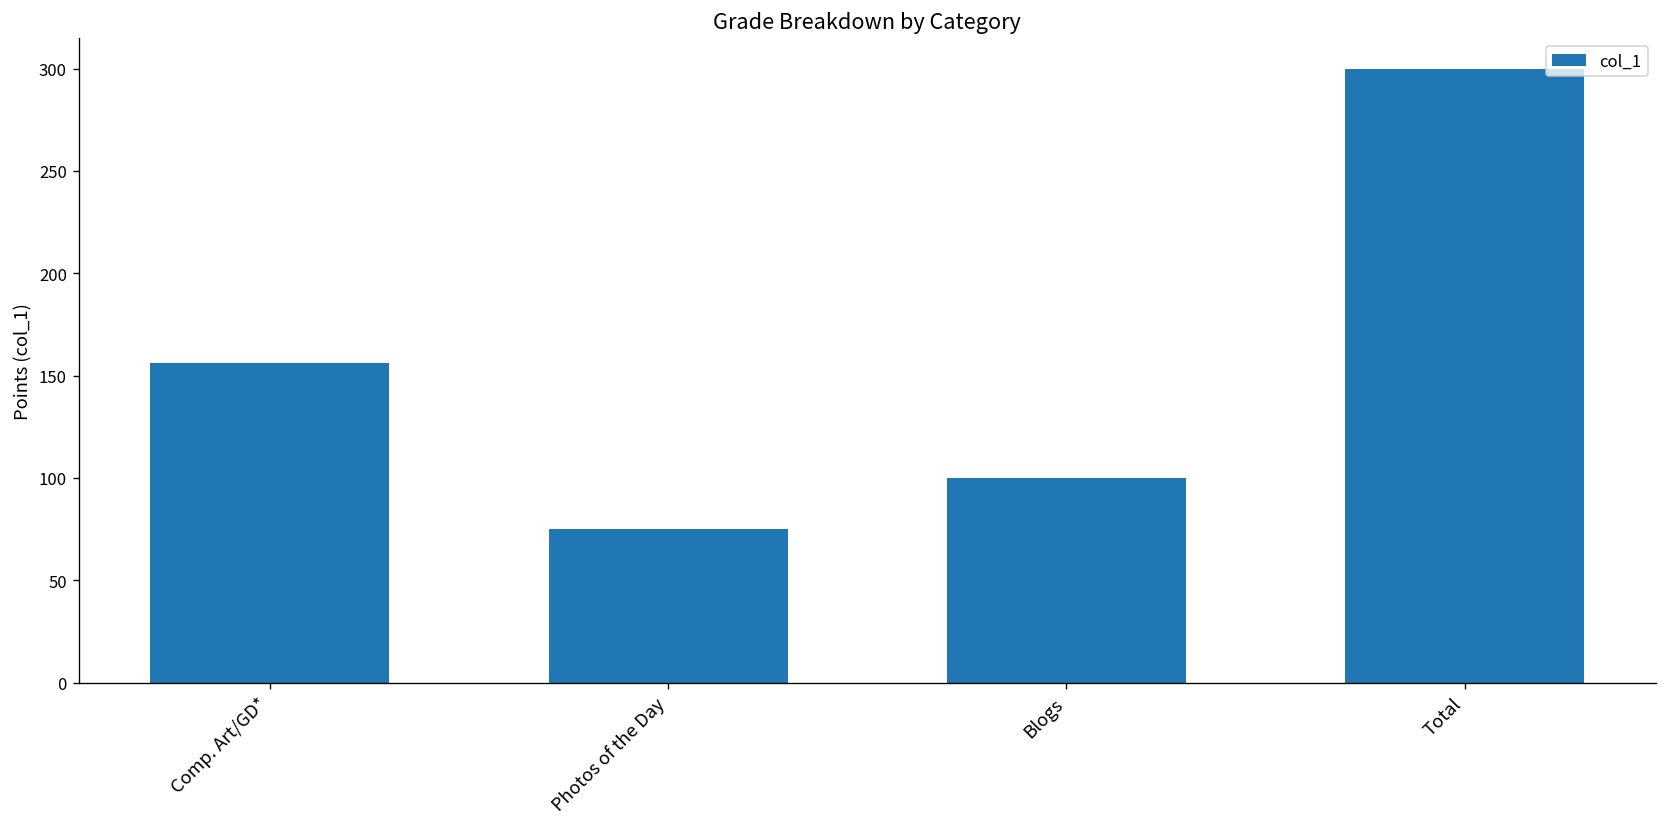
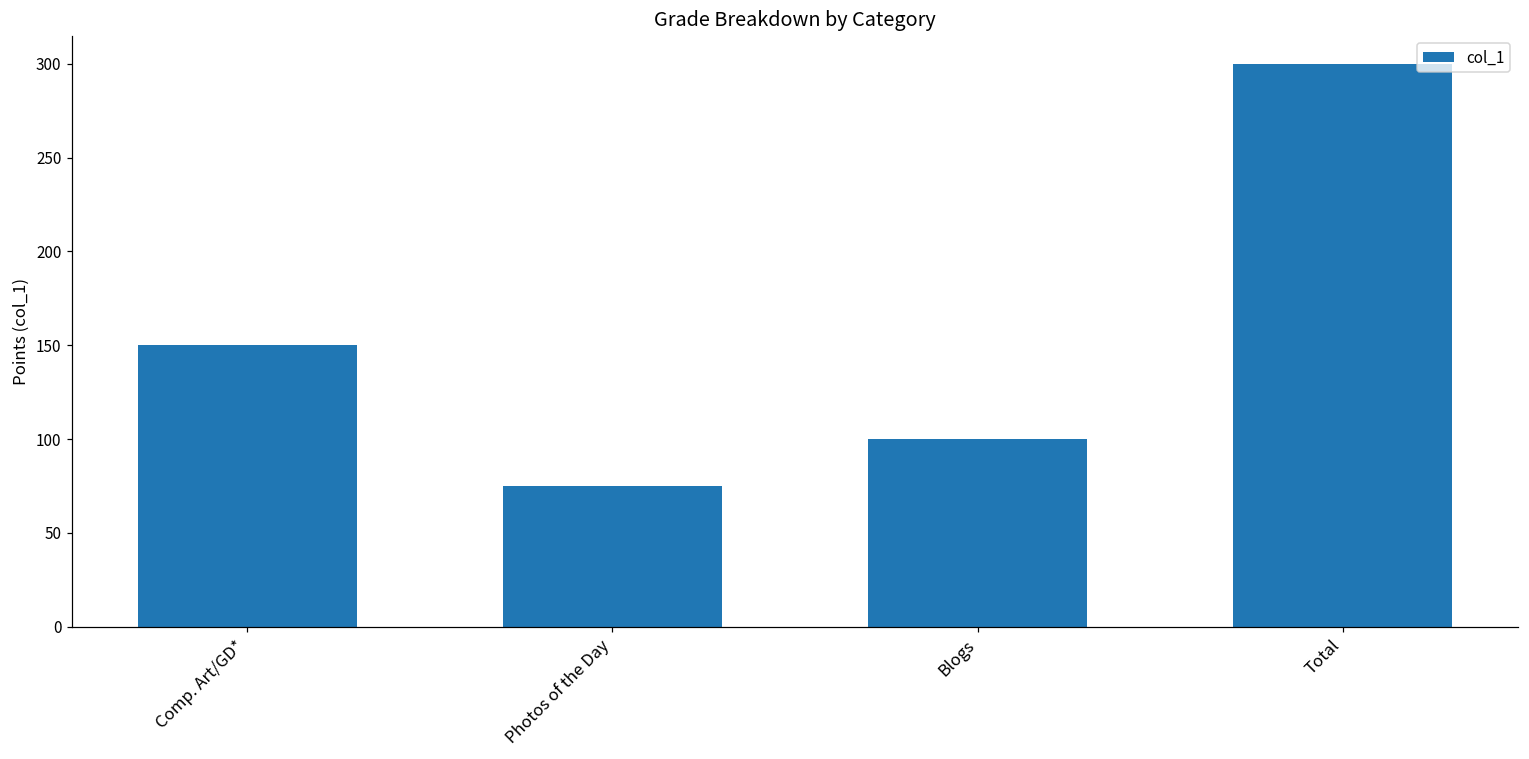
Comp. Art/GD*: 156 -> 150
